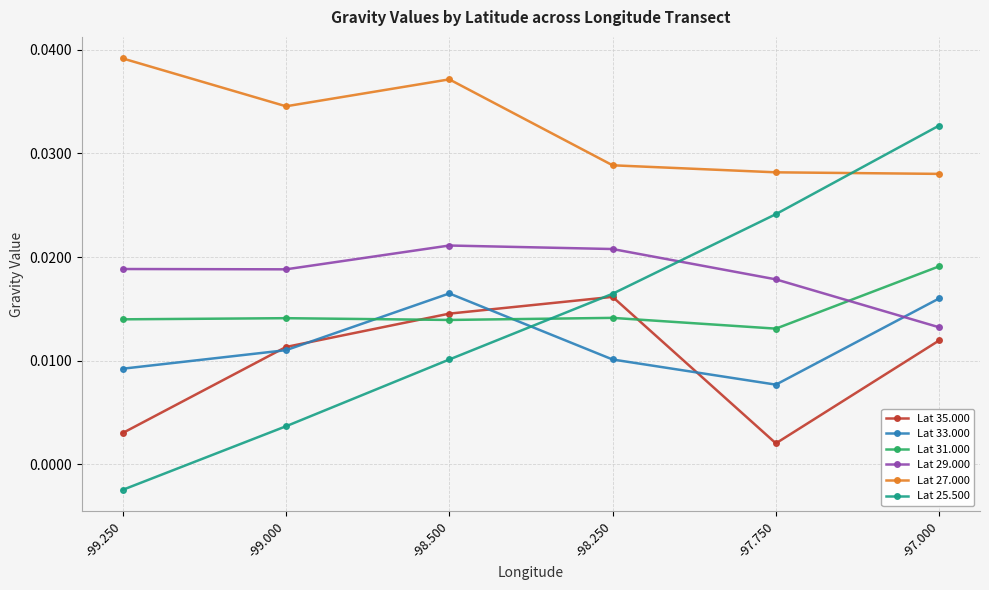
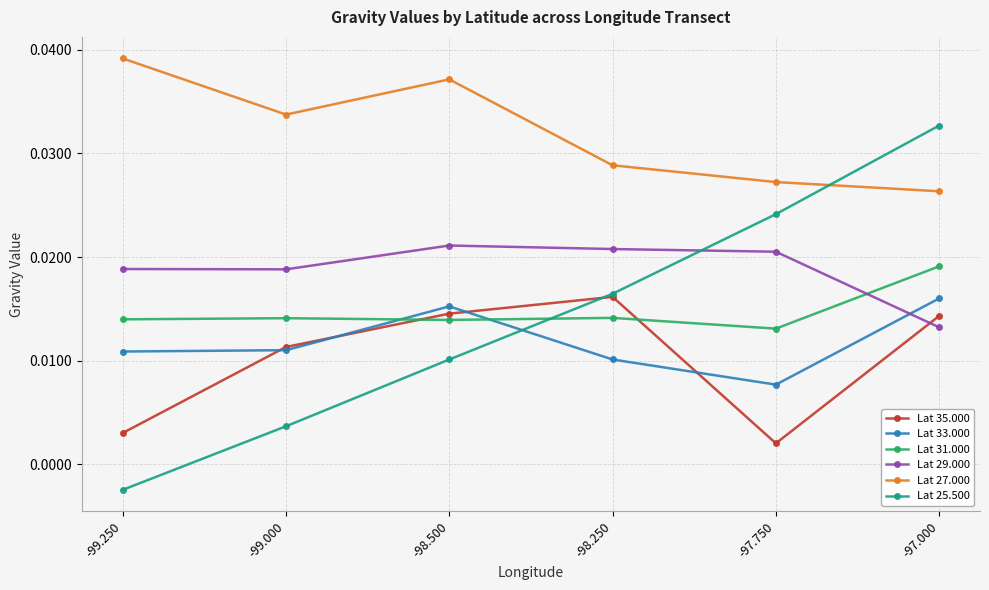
Lat 33.000, -99.250: 0.0092 -> 0.0109
Lat 27.000, -99.000: 0.0346 -> 0.0338
Lat 33.000, -98.500: 0.0165 -> 0.0152
Lat 29.000, -97.750: 0.0178 -> 0.0205
Lat 27.000, -97.750: 0.0282 -> 0.0272
Lat 35.000, -97.000: 0.0119 -> 0.0143
Lat 27.000, -97.000: 0.0280 -> 0.0264
